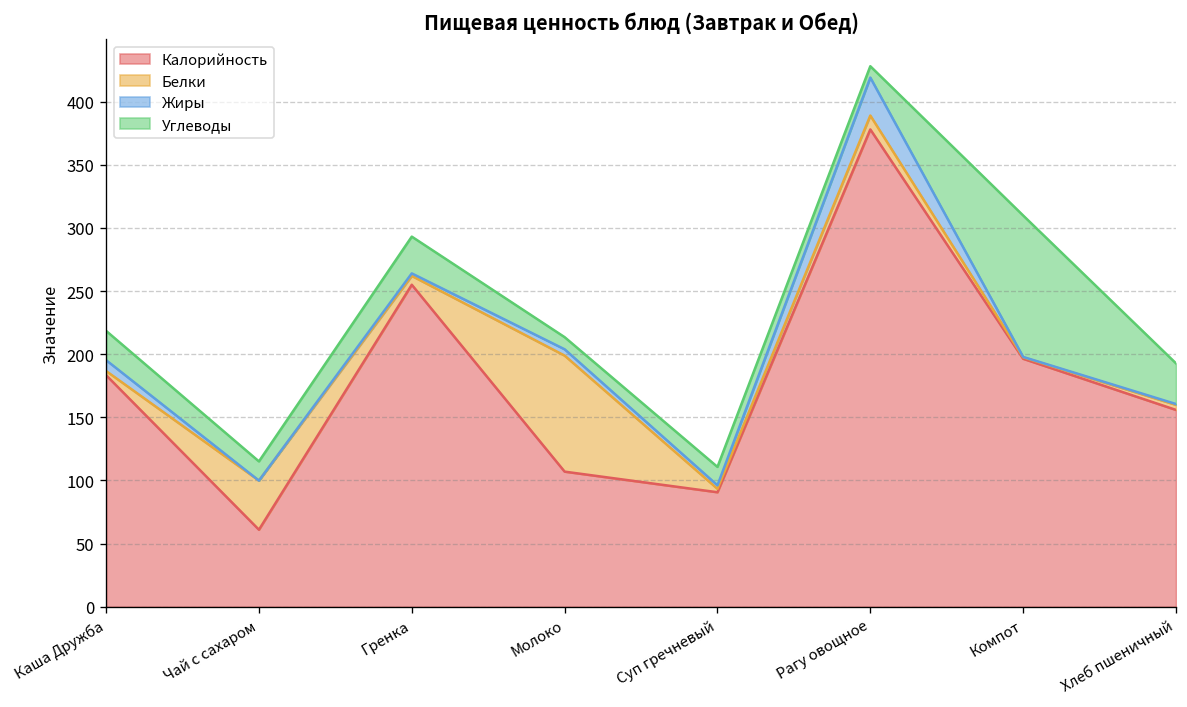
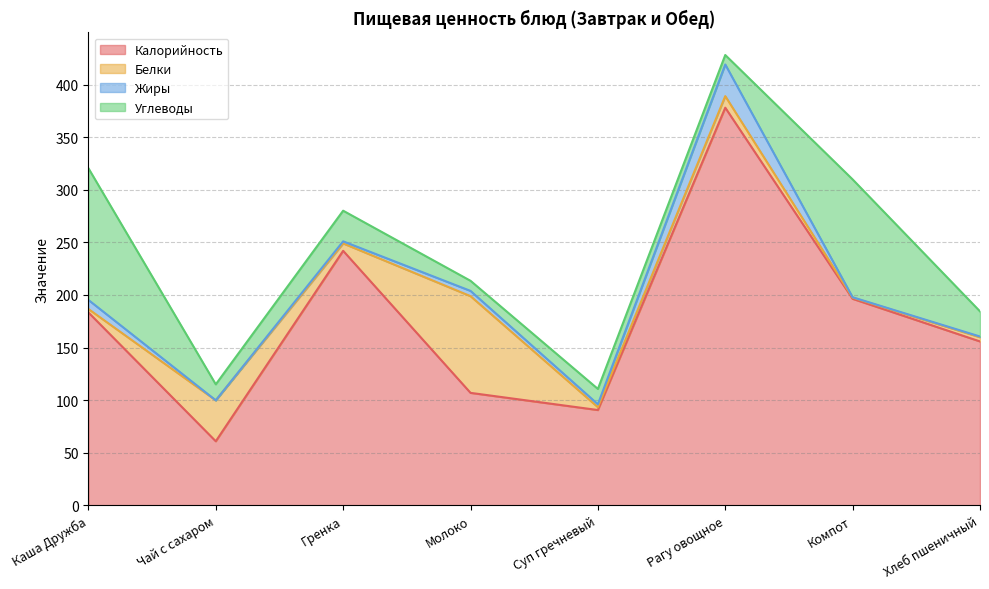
Углеводы, Каша Дружба: 23 -> 125
Калорийность, Гренка: 255 -> 242
Углеводы, Хлеб пшеничный: 32 -> 24
